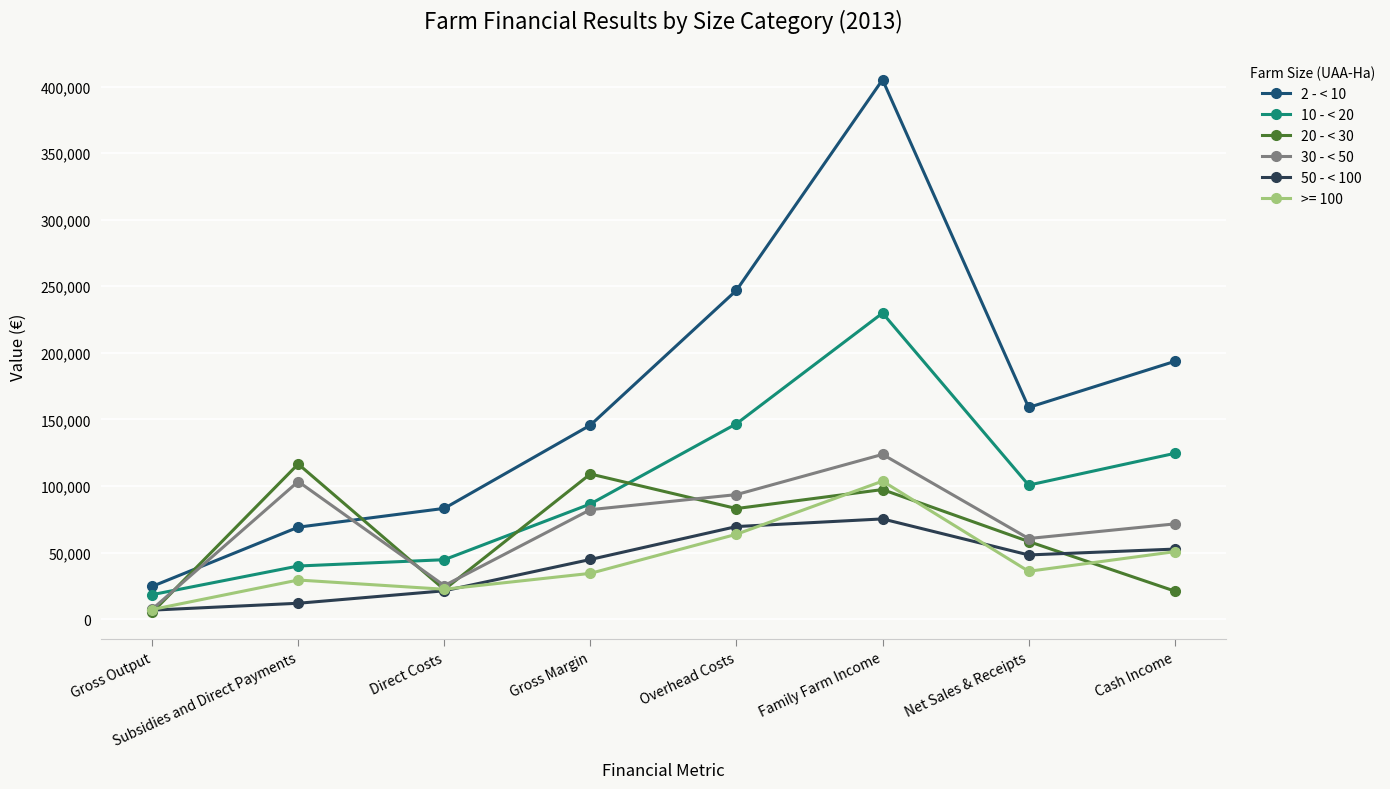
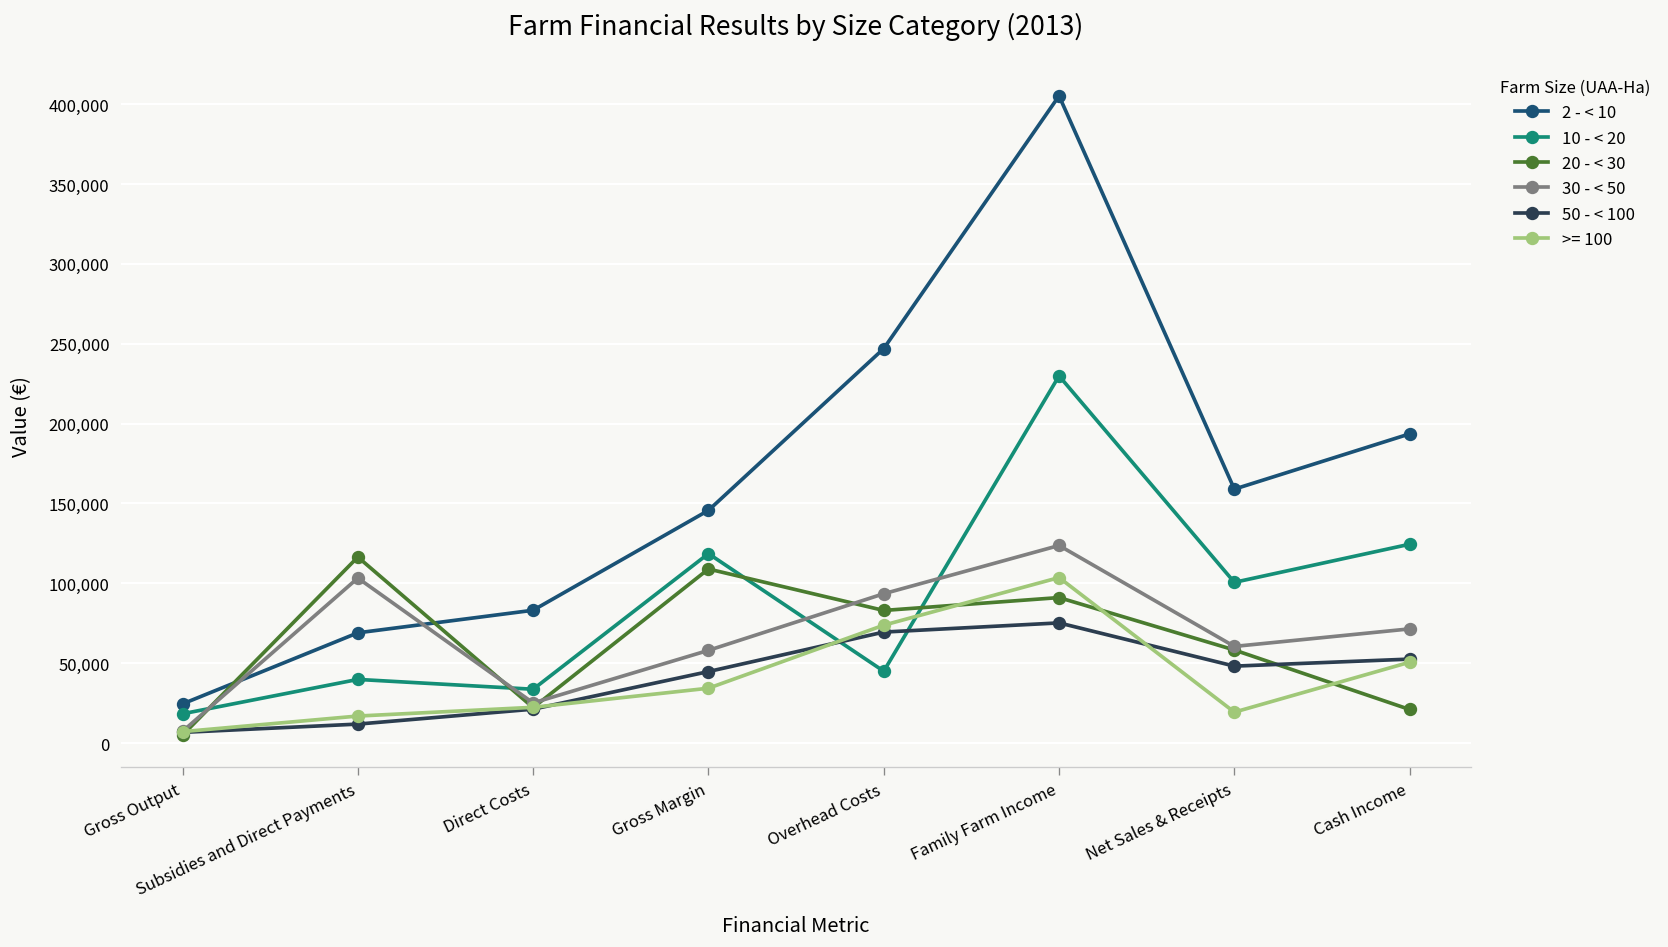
>= 100, Subsidies and Direct Payments: 29,000 -> 17,000
10 - < 20, Direct Costs: 45,000 -> 34,000
10 - < 20, Gross Margin: 86,000 -> 119,000
30 - < 50, Gross Margin: 82,000 -> 58,000
10 - < 20, Overhead Costs: 147,000 -> 45,000
>= 100, Overhead Costs: 64,000 -> 74,000
20 - < 30, Family Farm Income: 97,000 -> 91,000
>= 100, Net Sales & Receipts: 36,000 -> 19,000
